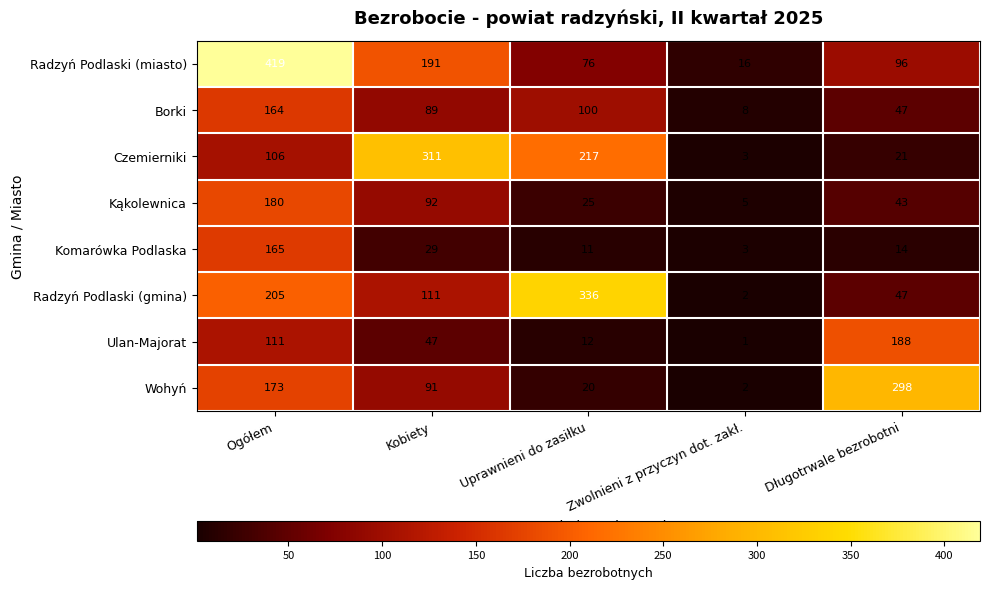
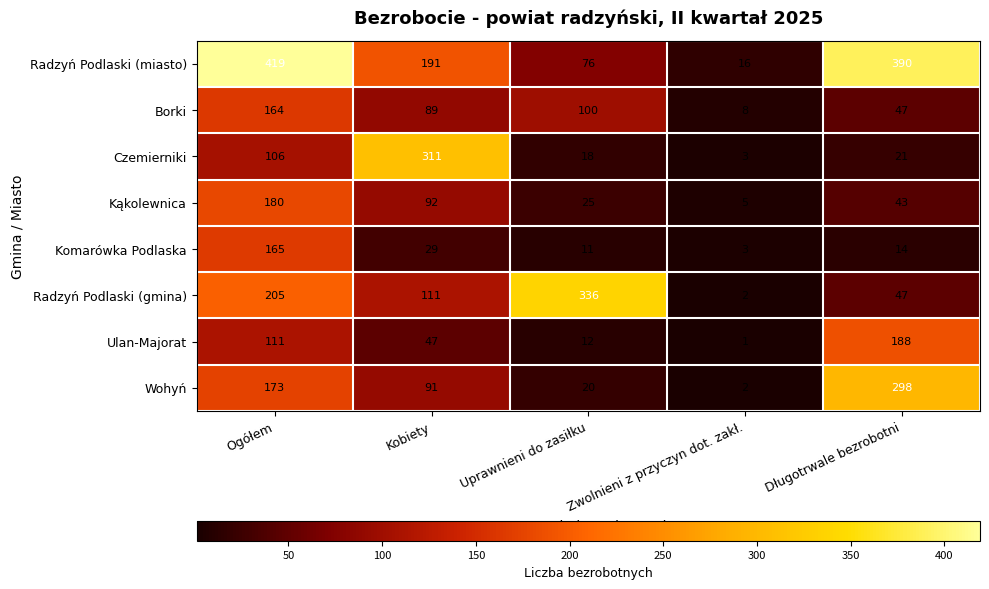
Radzyń Podlaski (miasto), Długotrwale bezrobotni: 96 -> 390
Czemierniki, Uprawnieni do zasiłku: 217 -> 18
